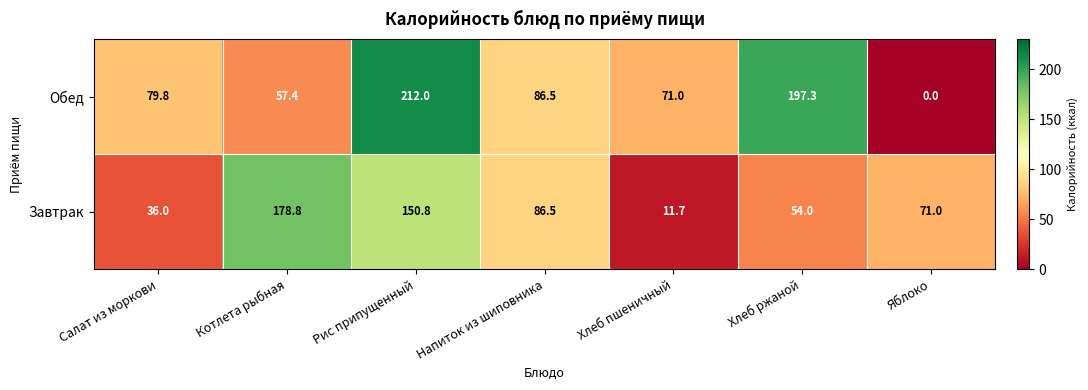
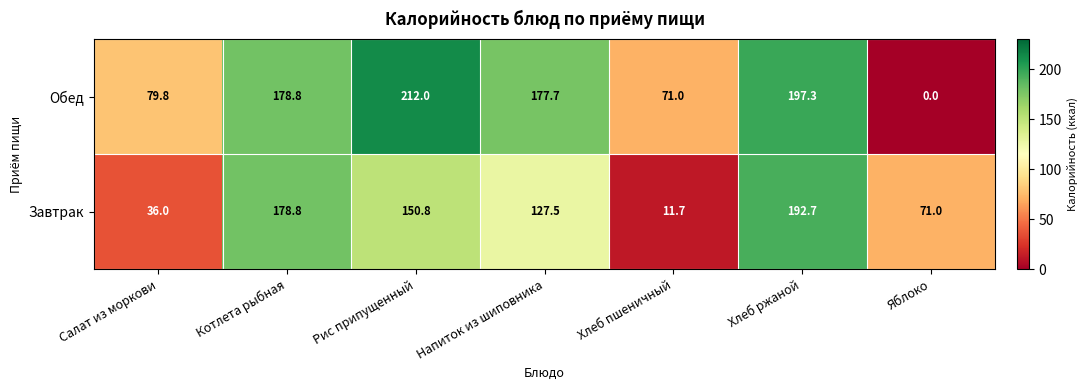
Обед, Котлета рыбная: 57.4 -> 178.8
Обед, Напиток из шиповника: 86.5 -> 177.7
Завтрак, Напиток из шиповника: 86.5 -> 127.5
Завтрак, Хлеб ржаной: 54.0 -> 192.7
